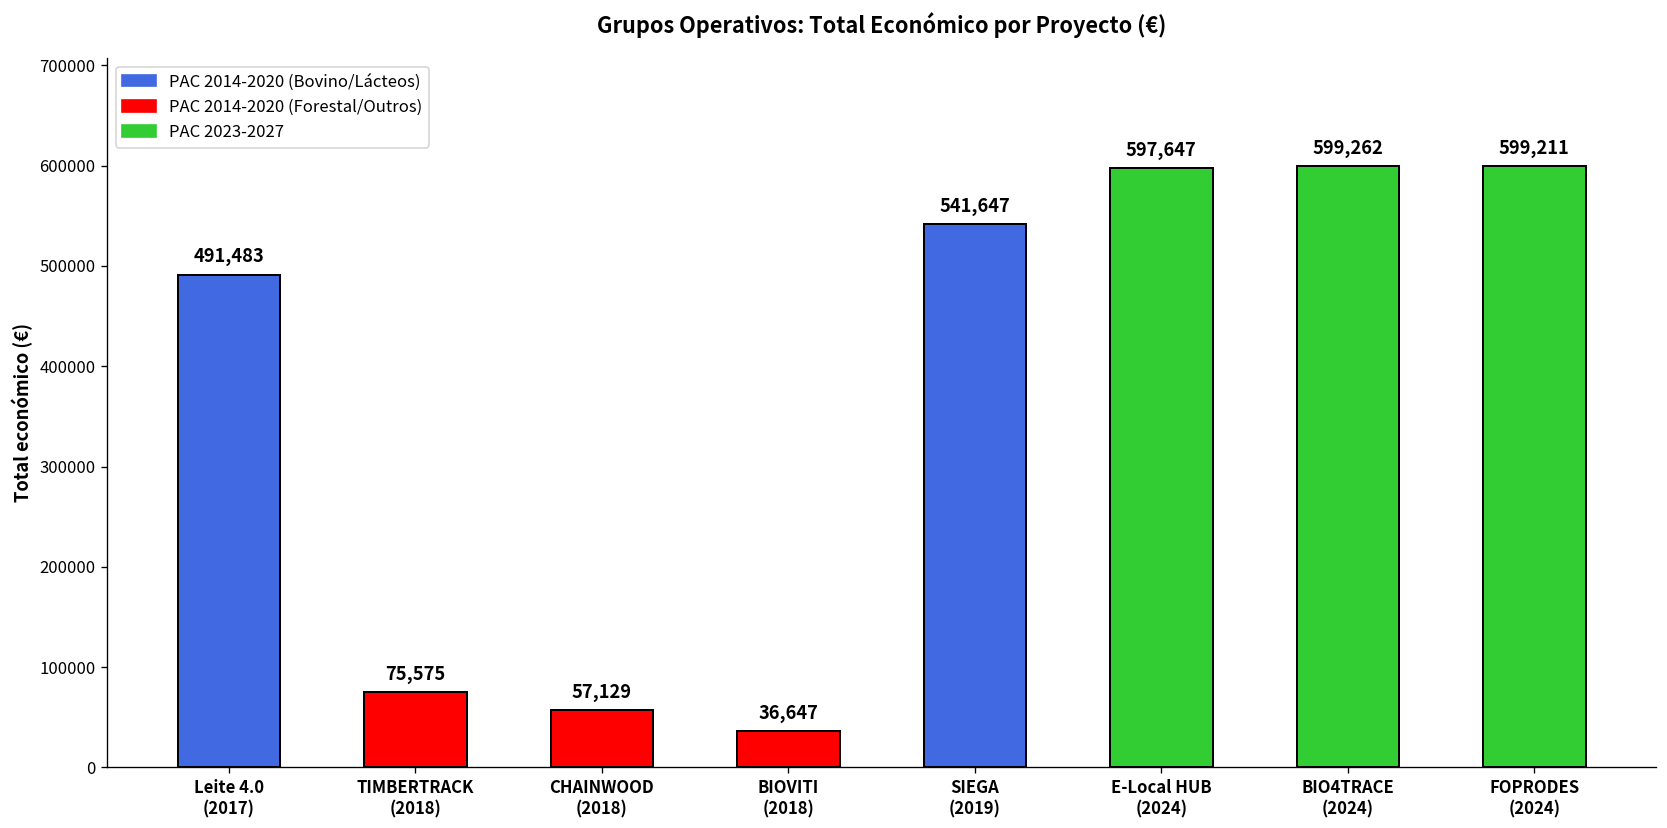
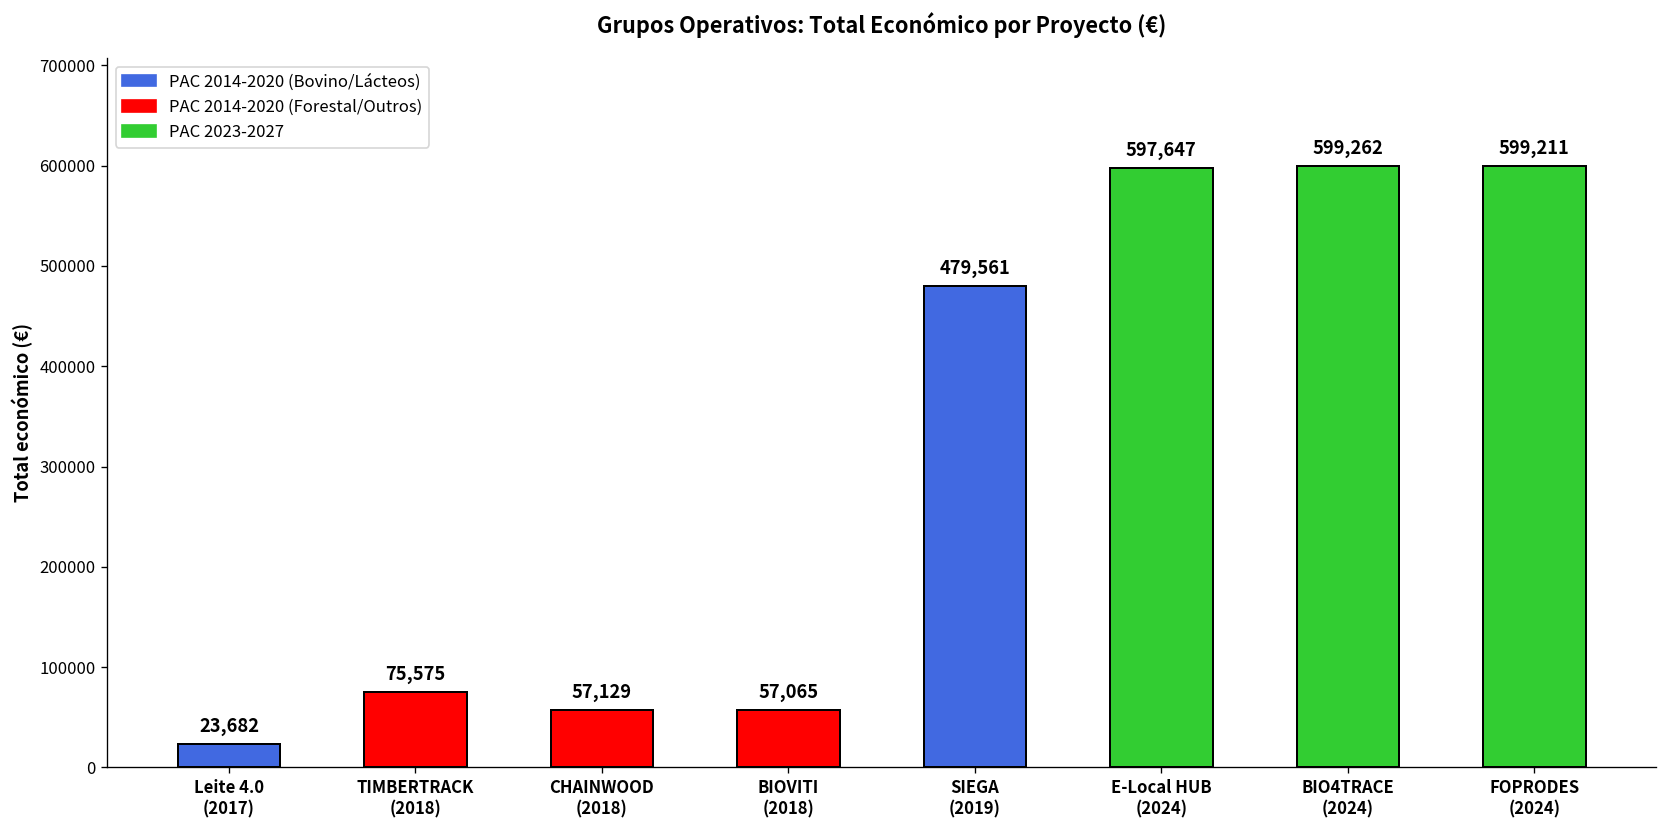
Leite 4.0 (2017): 491,483 -> 23,682
BIOVITI (2018): 36,647 -> 57,065
SIEGA (2019): 541,647 -> 479,561
